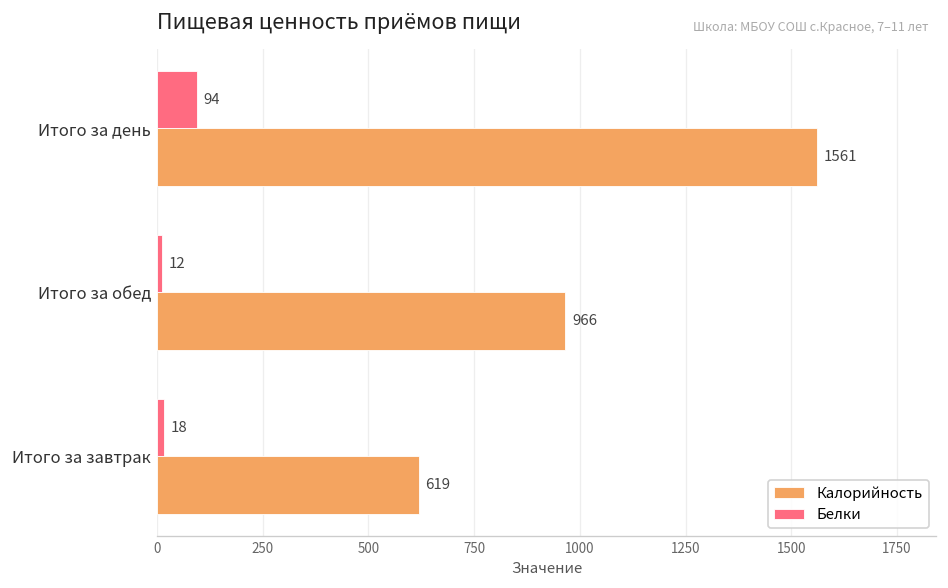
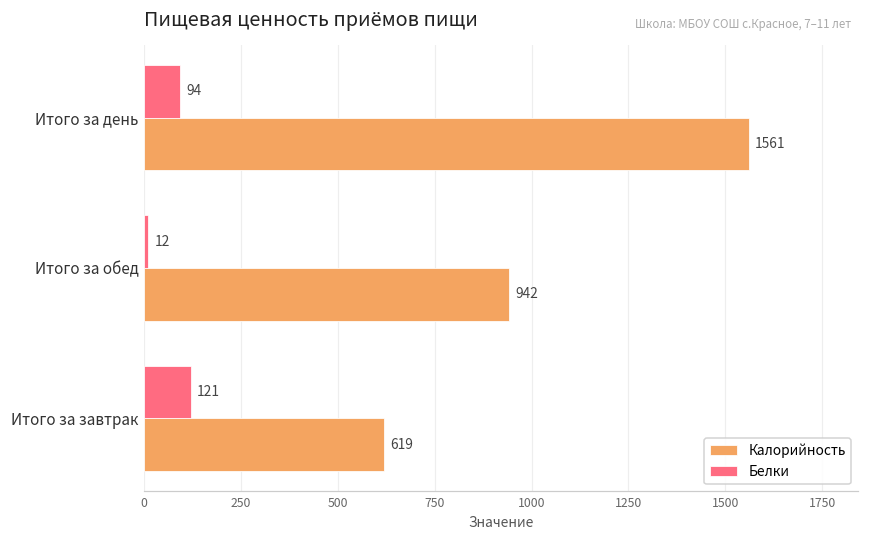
Калорийность, Итого за обед: 966 -> 942
Белки, Итого за завтрак: 18 -> 121
